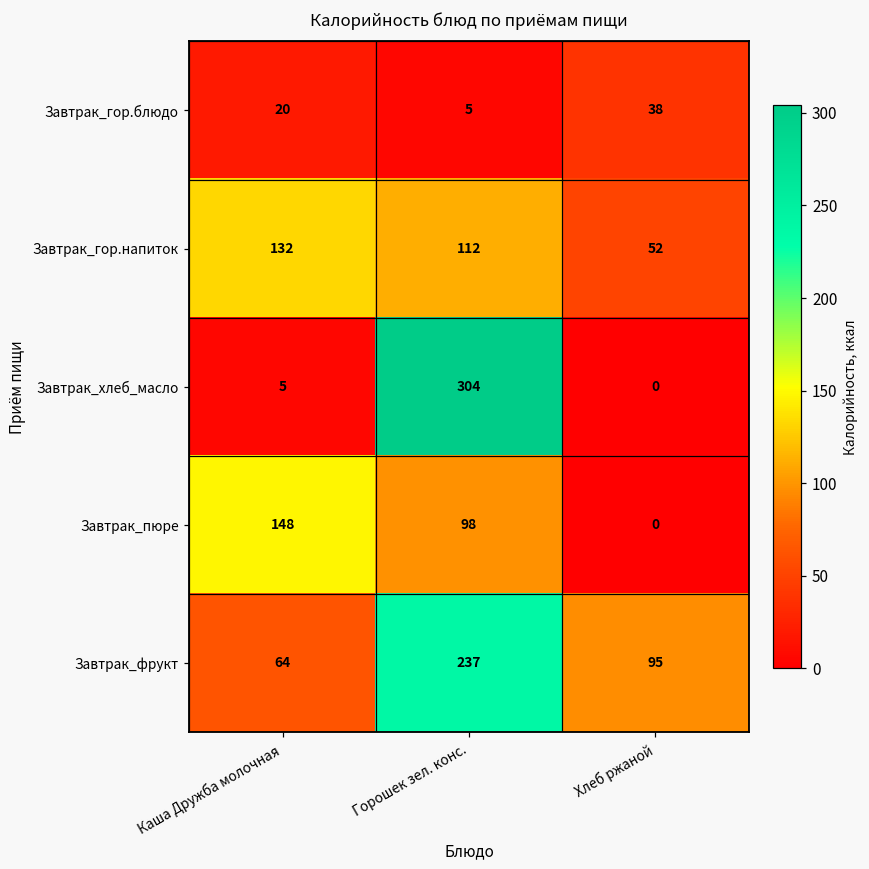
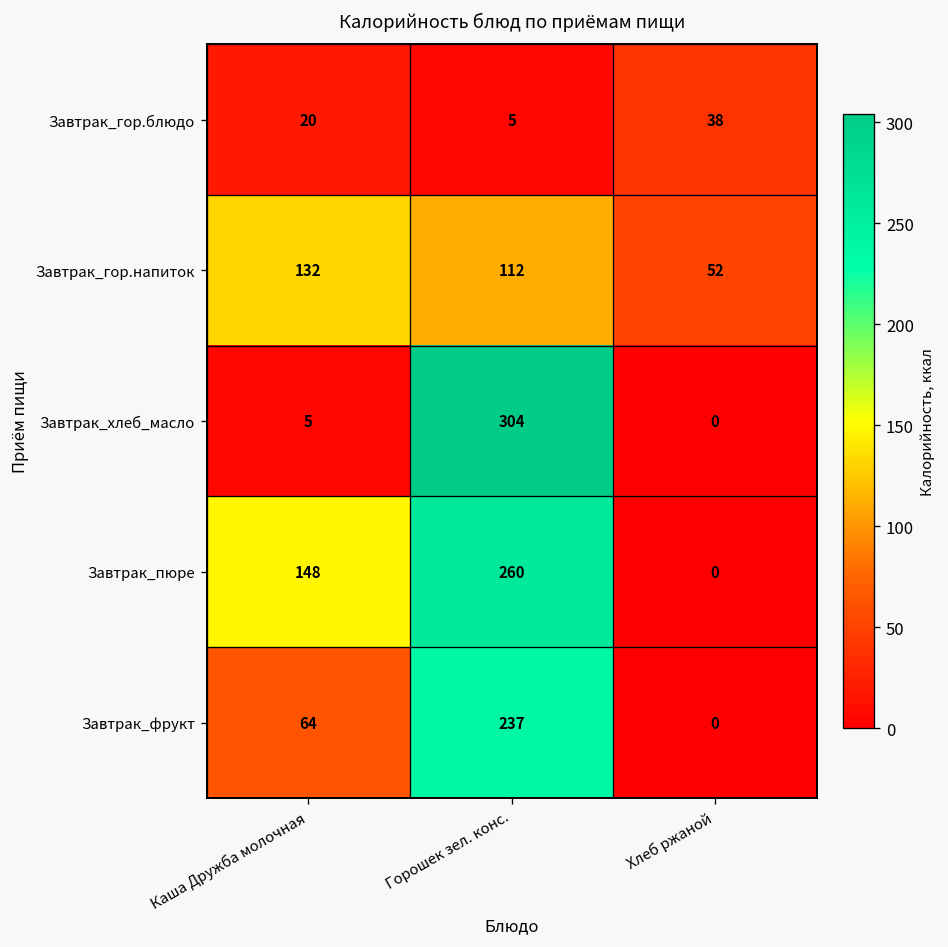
Завтрак_пюре, Горошек зел. конс.: 98 -> 260
Завтрак_фрукт, Хлеб ржаной: 95 -> 0
